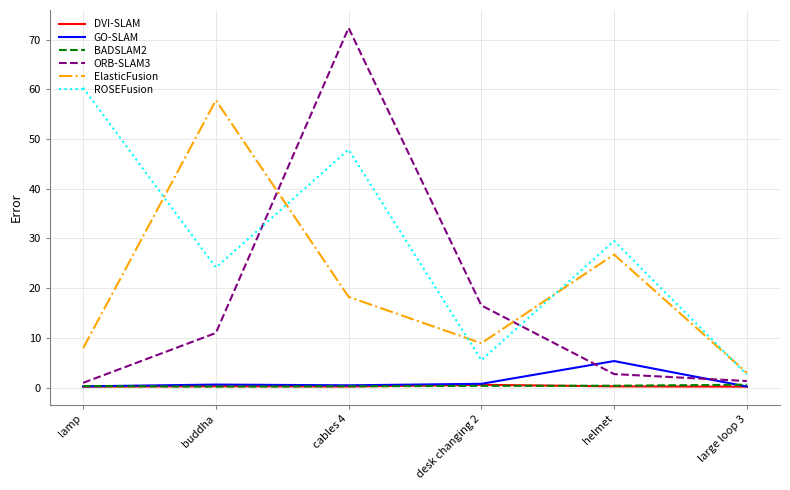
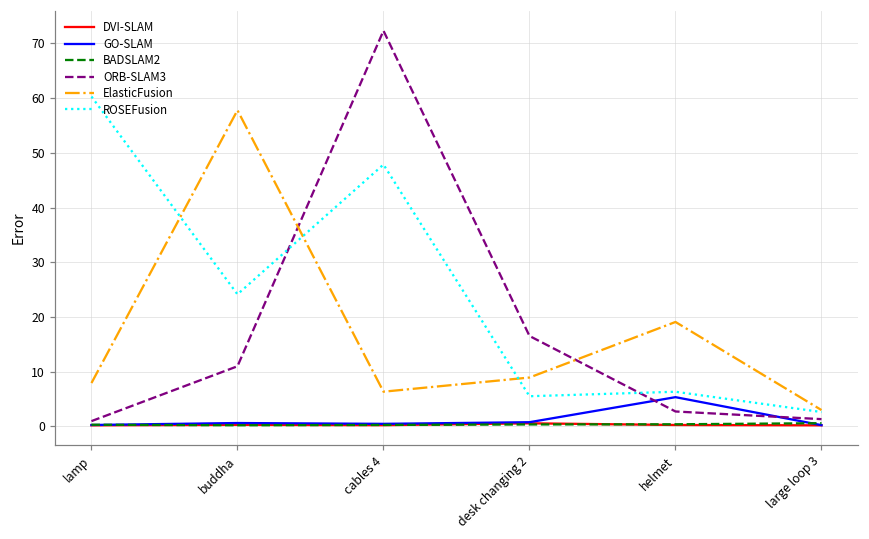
ElasticFusion, cables 4: 18 -> 6
ElasticFusion, helmet: 27 -> 19
ROSEFusion, helmet: 30 -> 6
